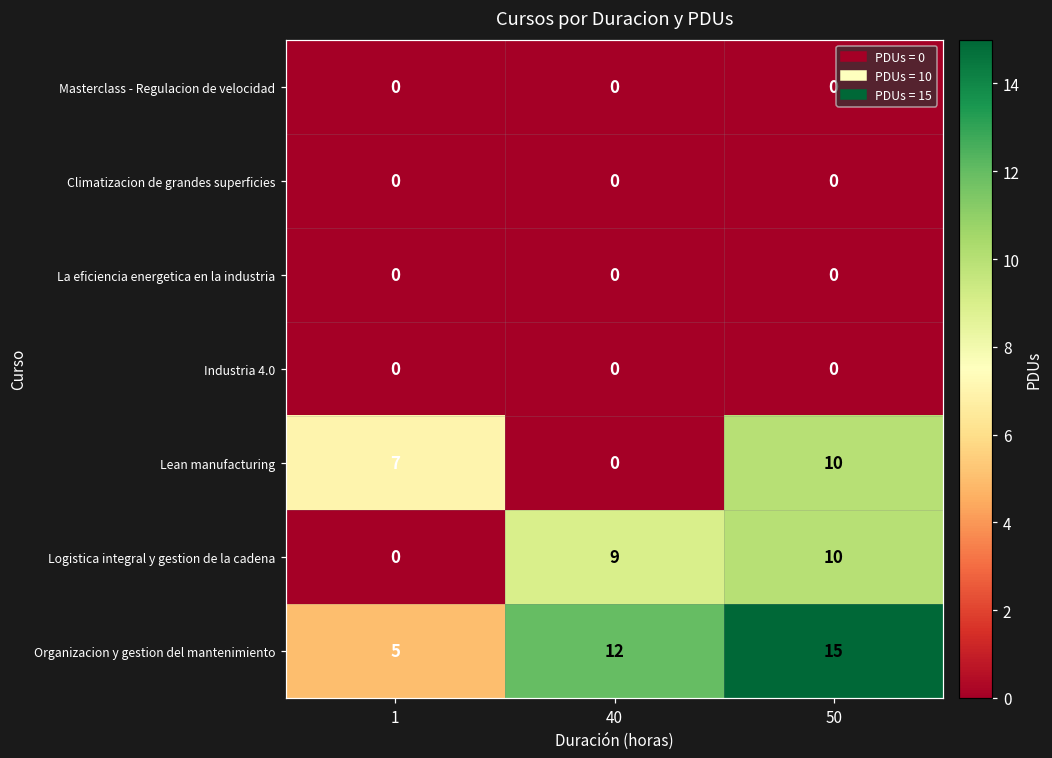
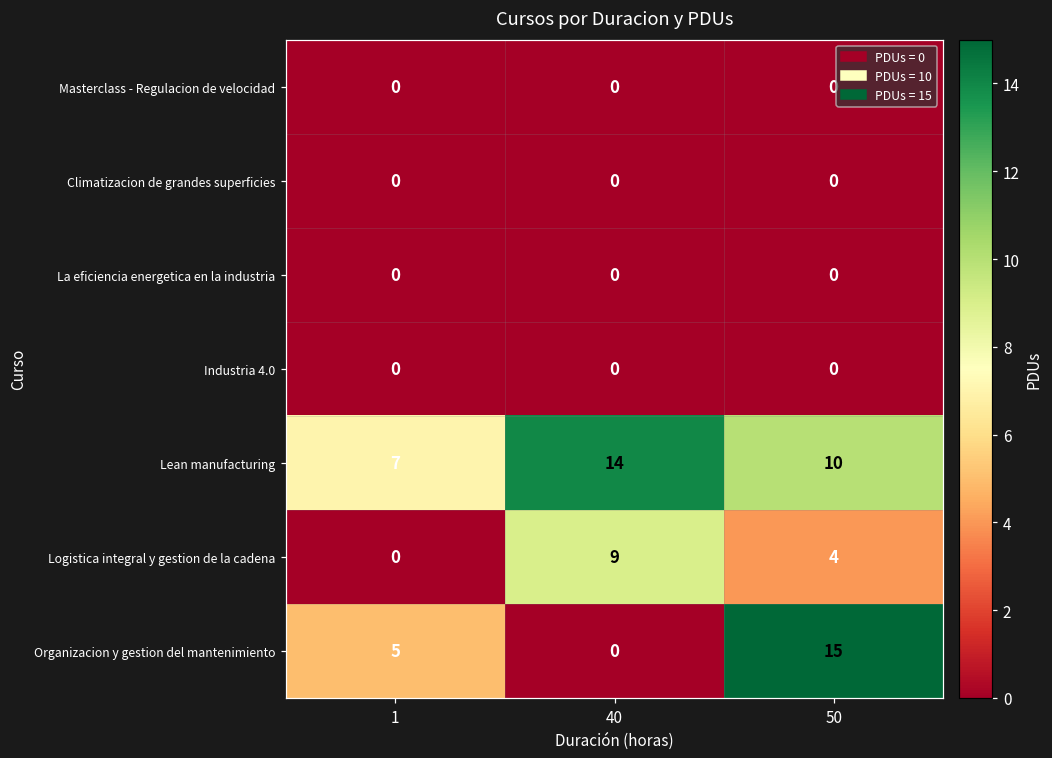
Lean manufacturing, 40: 0 -> 14
Logistica integral y gestion de la cadena, 50: 10 -> 4
Organizacion y gestion del mantenimiento, 40: 12 -> 0
